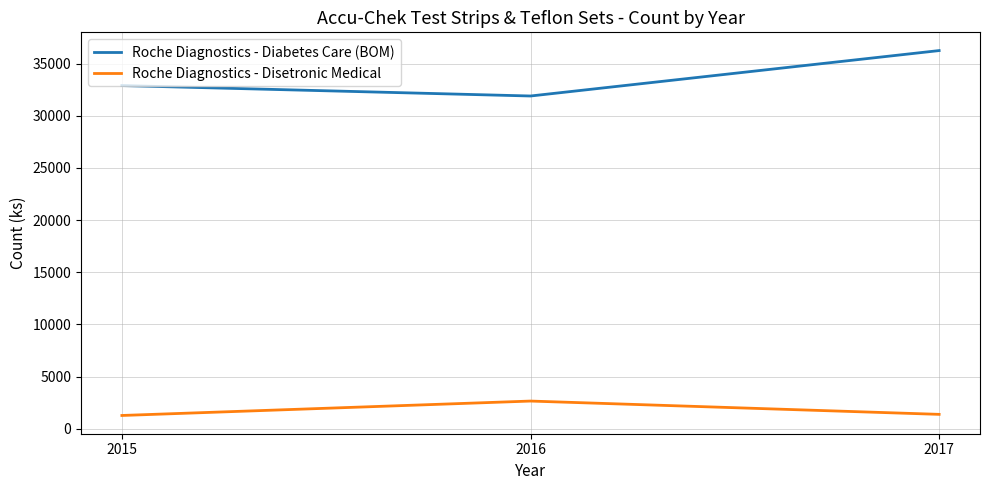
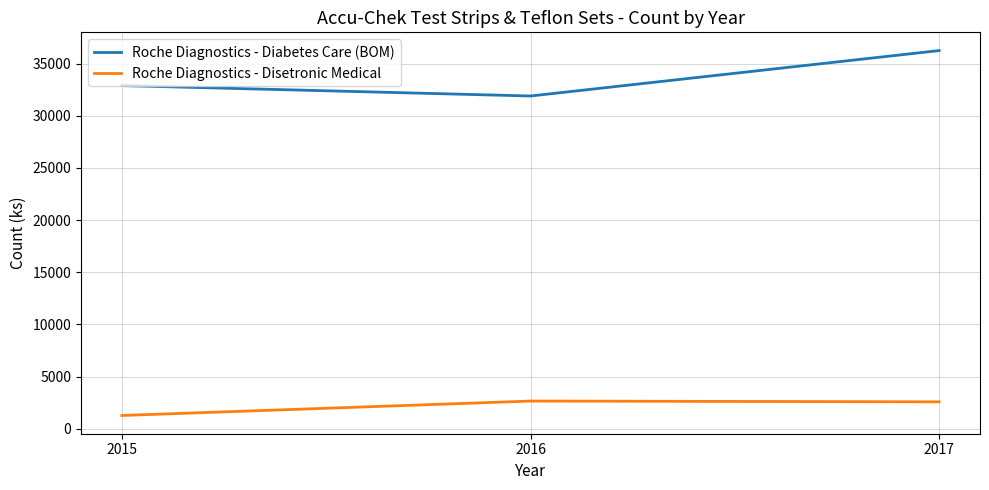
Roche Diagnostics - Disetronic Medical, 2017: 1400 -> 2600
